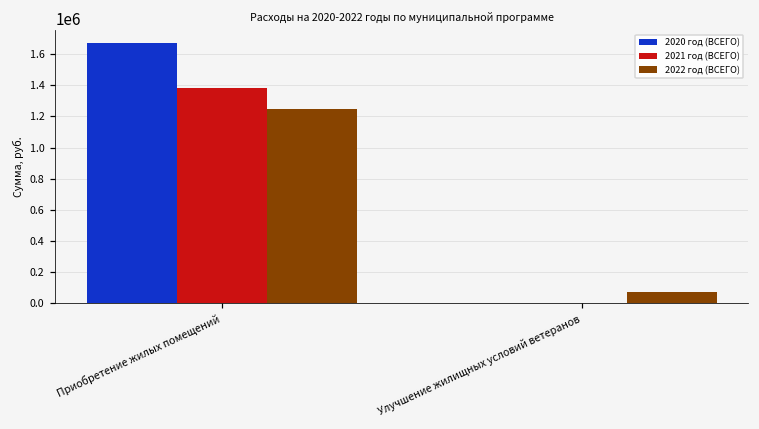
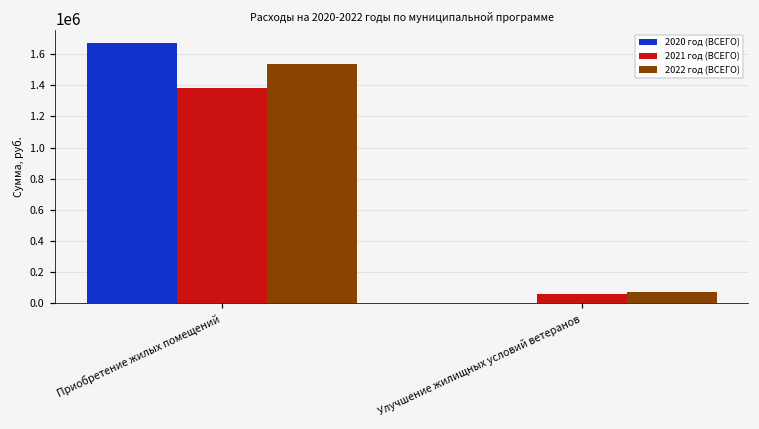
2022 год (ВСЕГО), Приобретение жилых помещений: 1250000 -> 1540000
2021 год (ВСЕГО), Улучшение жилищных условий ветеранов: 0 -> 60000
